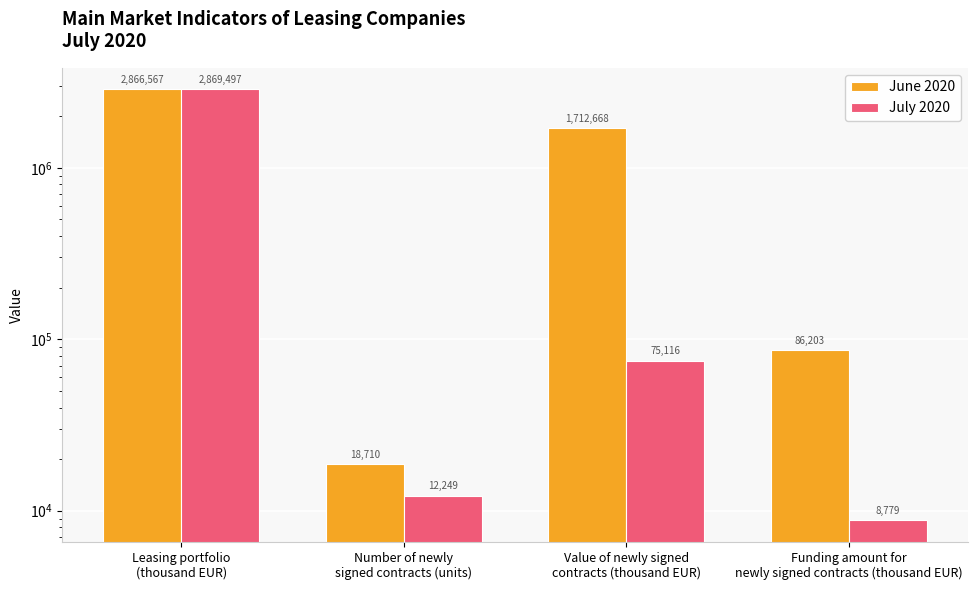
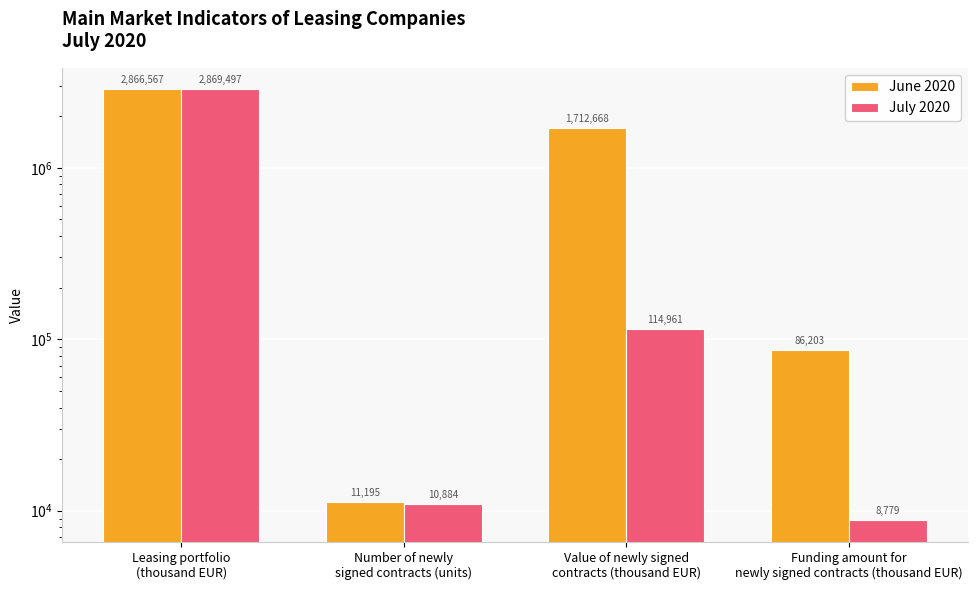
June 2020, Number of newly signed contracts (units): 18,710 -> 11,195
July 2020, Number of newly signed contracts (units): 12,249 -> 10,884
July 2020, Value of newly signed contracts (thousand EUR): 75,116 -> 114,961
